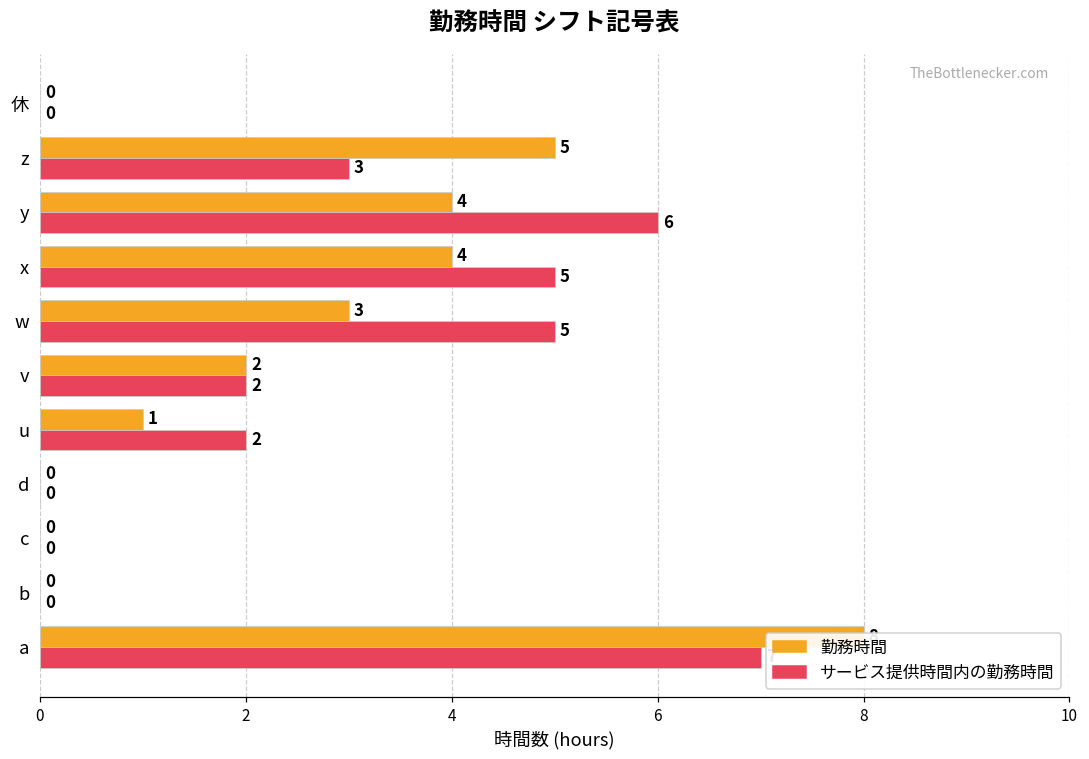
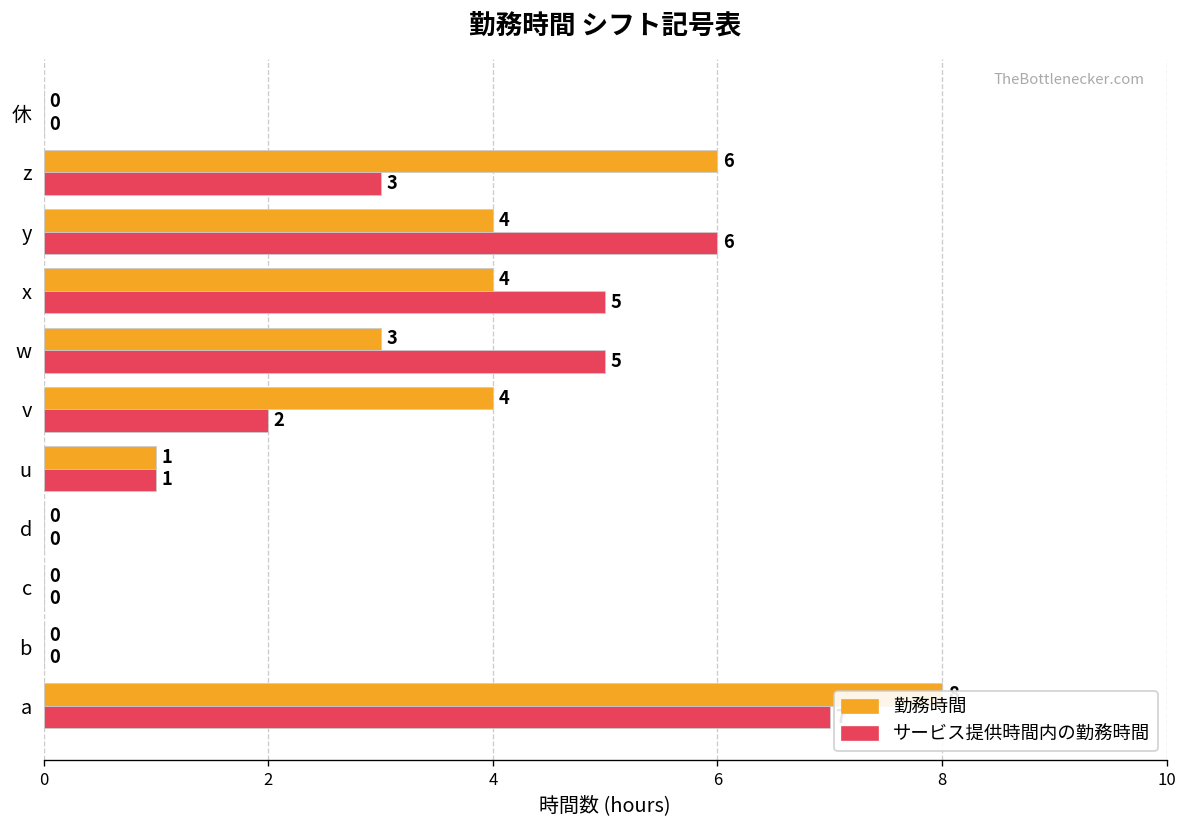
勤務時間, z: 5 -> 6
勤務時間, v: 2 -> 4
サービス提供時間内の勤務時間, u: 2 -> 1
